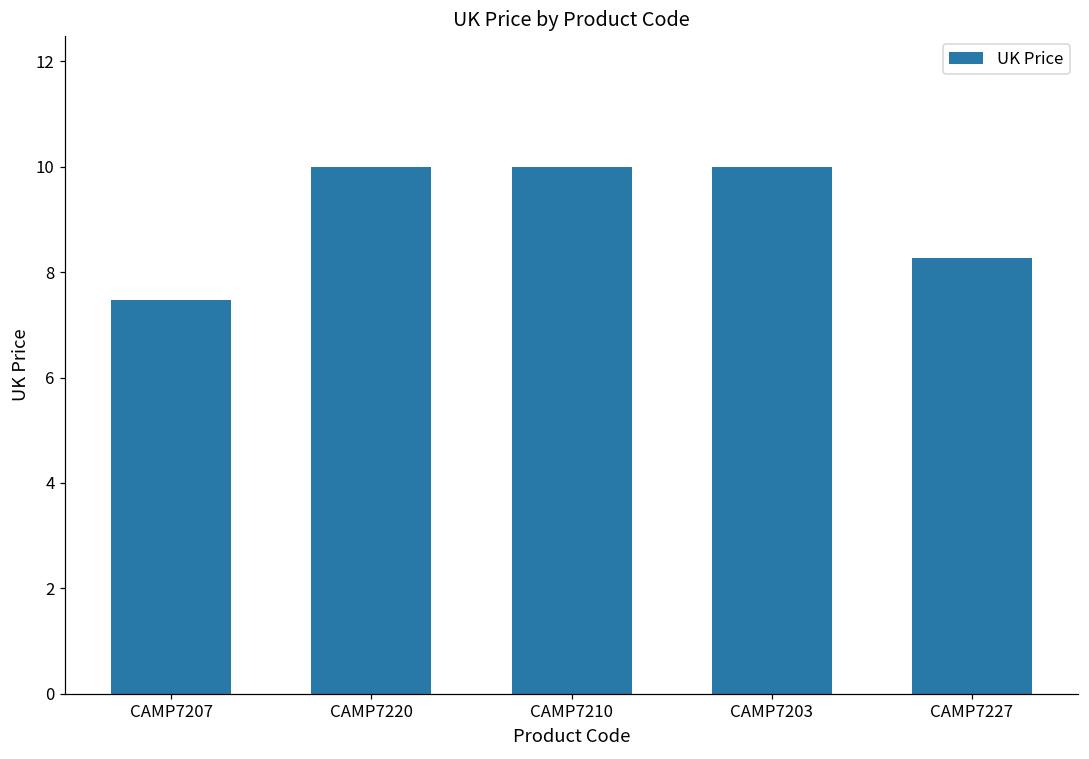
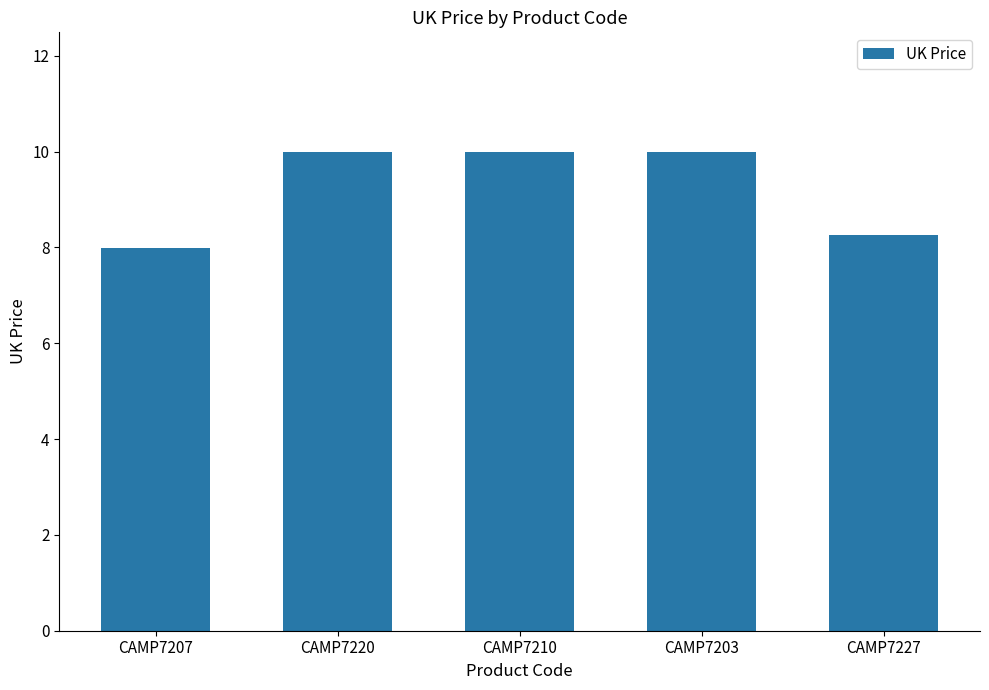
CAMP7207: 7.5 -> 8.0
